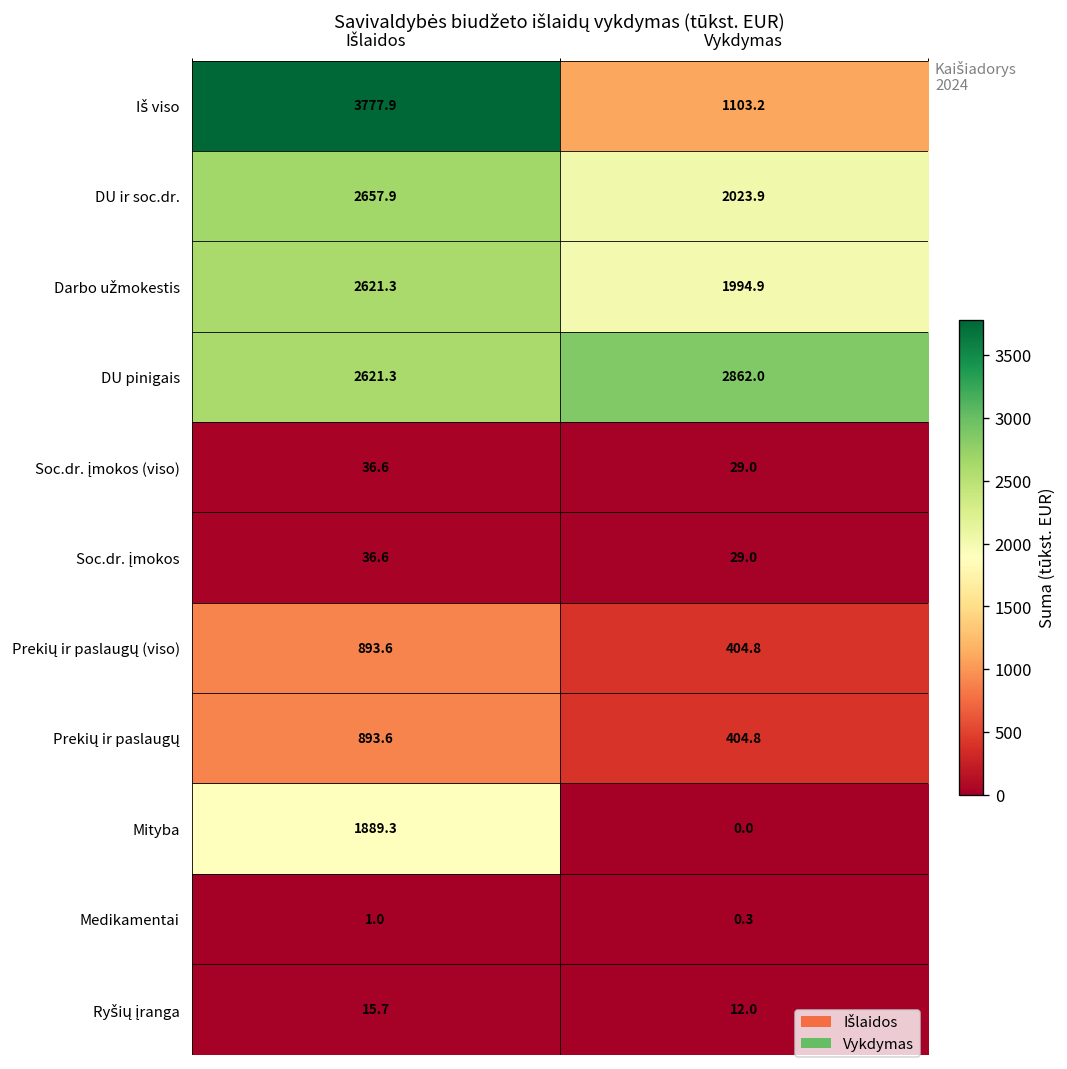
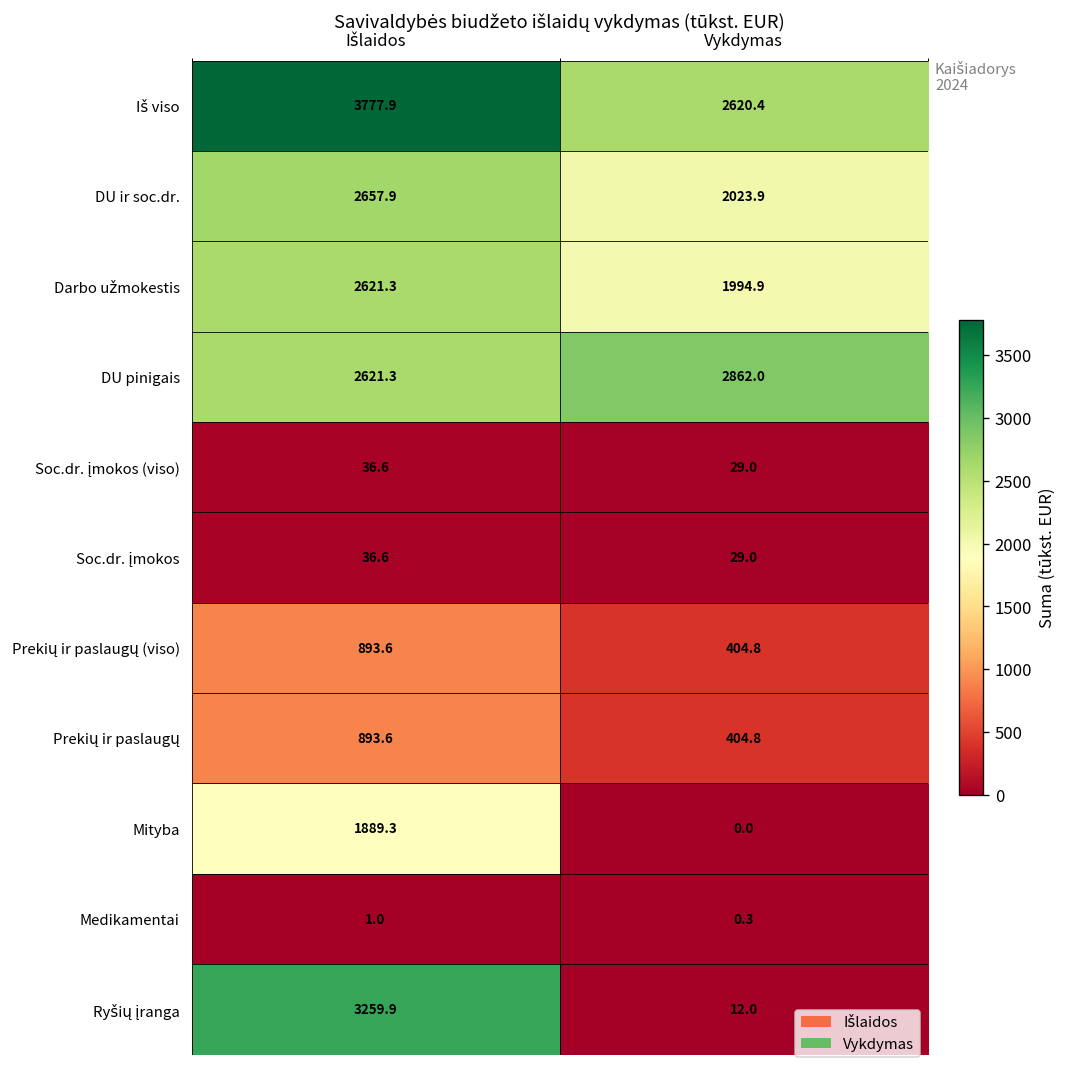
Iš viso, Vykdymas: 1103.2 -> 2620.4
Ryšių įranga, Išlaidos: 15.7 -> 3259.9
